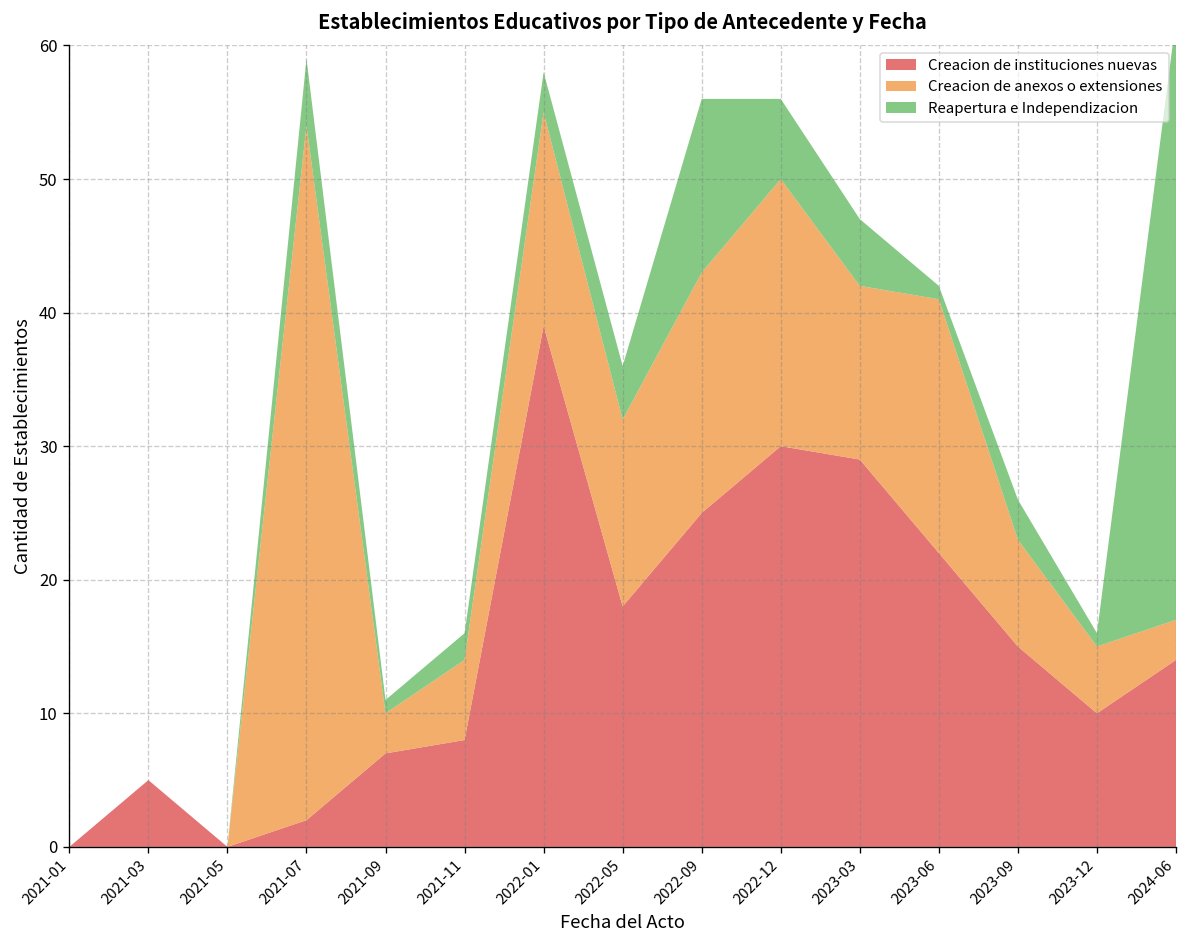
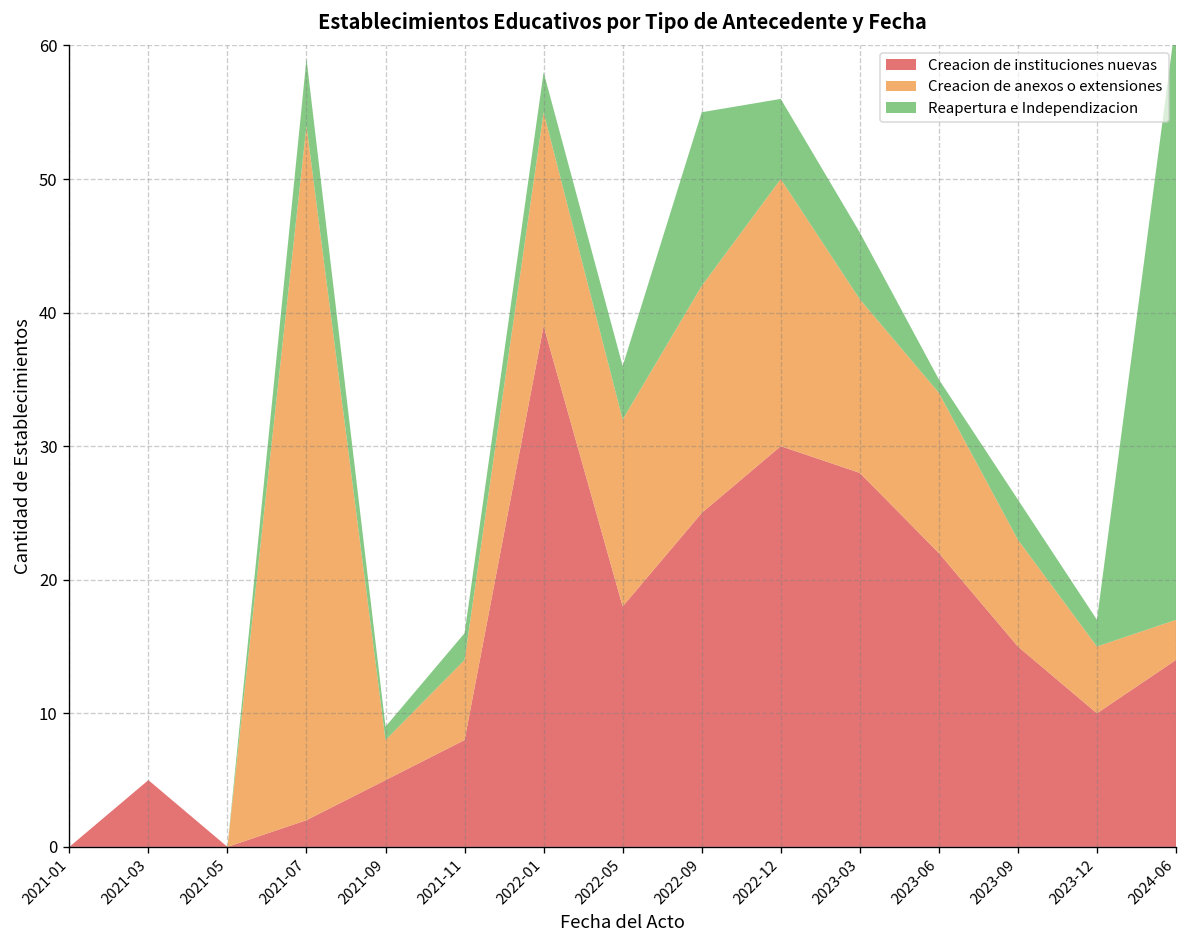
Creacion de instituciones nuevas, 2021-09: 7 -> 5
Creacion de anexos o extensiones, 2022-09: 18 -> 17
Creacion de instituciones nuevas, 2023-03: 29 -> 28
Creacion de anexos o extensiones, 2023-06: 19 -> 12
Reapertura e Independizacion, 2023-12: 1 -> 2
